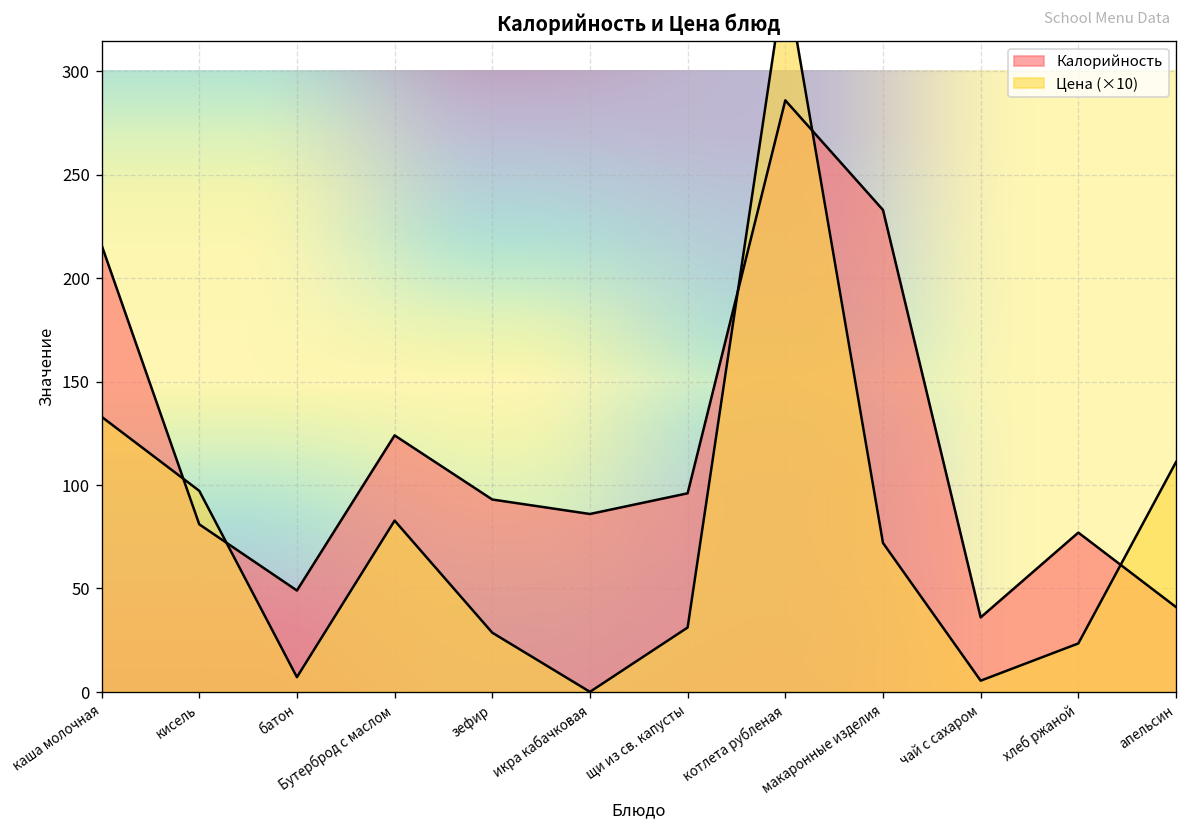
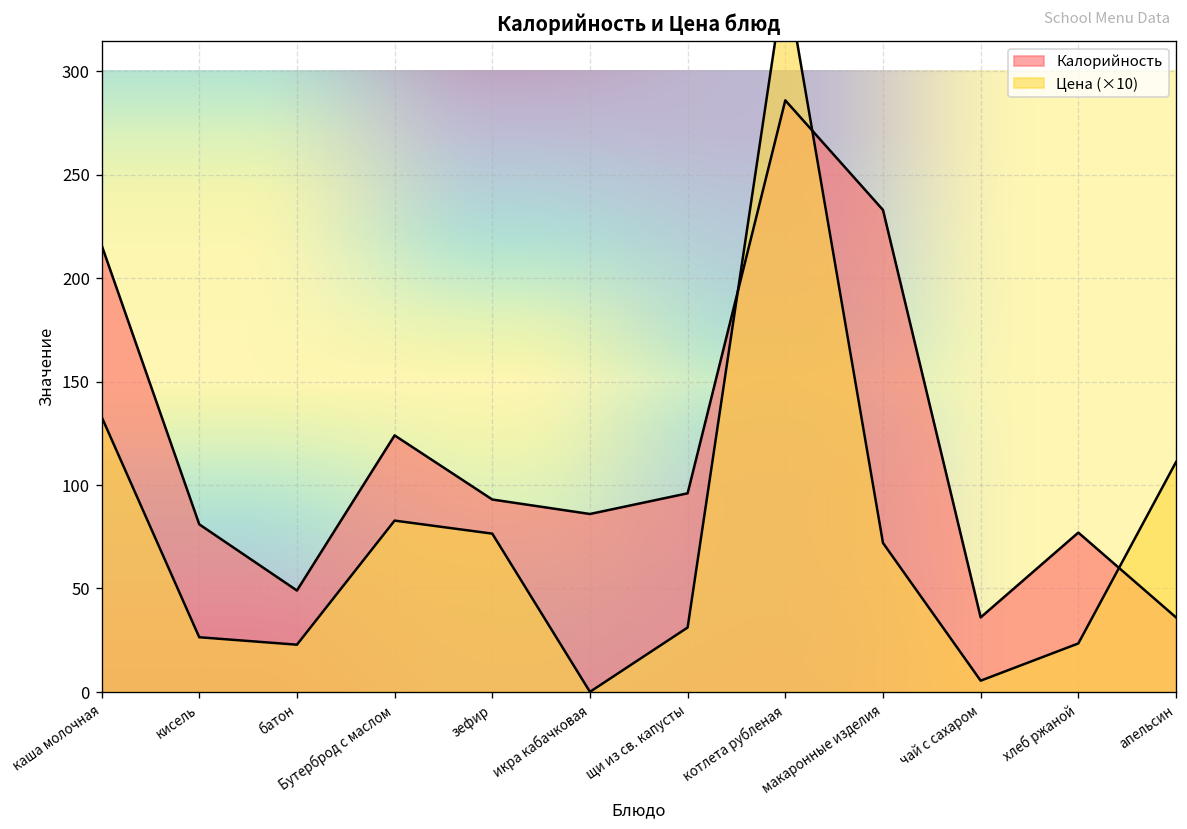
Цена (×10), кисель: 97 -> 26
Цена (×10), батон: 7 -> 23
Цена (×10), зефир: 29 -> 77
Калорийность, апельсин: 41 -> 36
